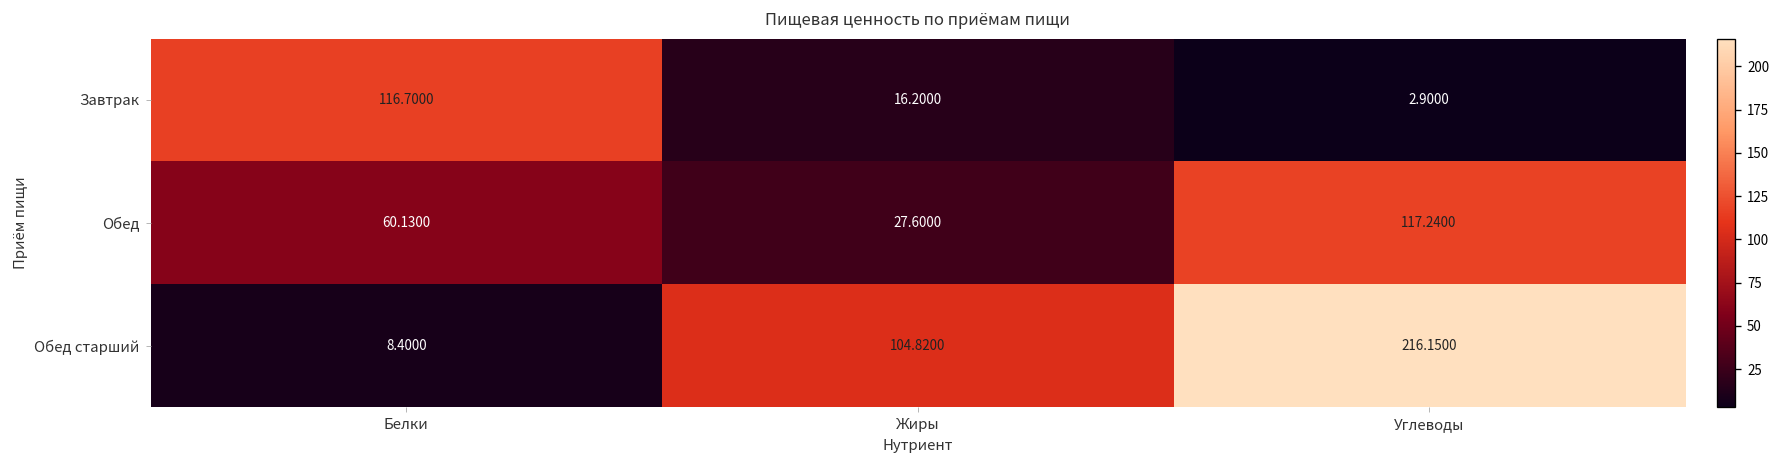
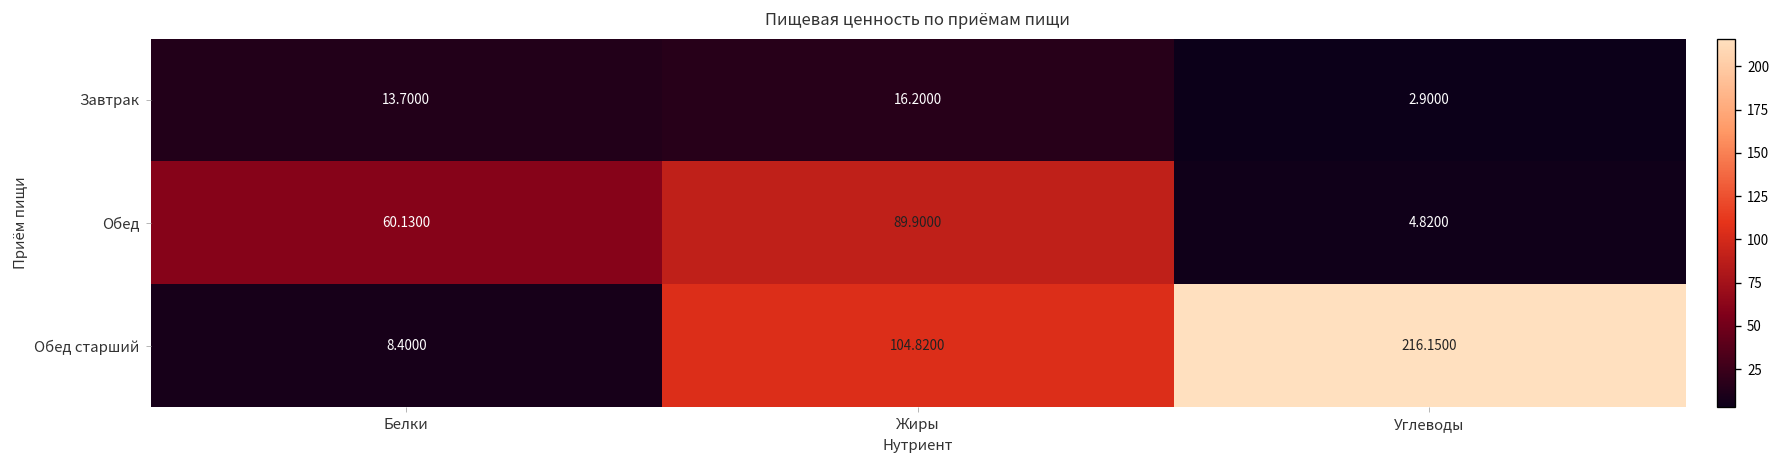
Завтрак, Белки: 116.7000 -> 13.7000
Обед, Жиры: 27.6000 -> 89.9000
Обед, Углеводы: 117.2400 -> 4.8200
